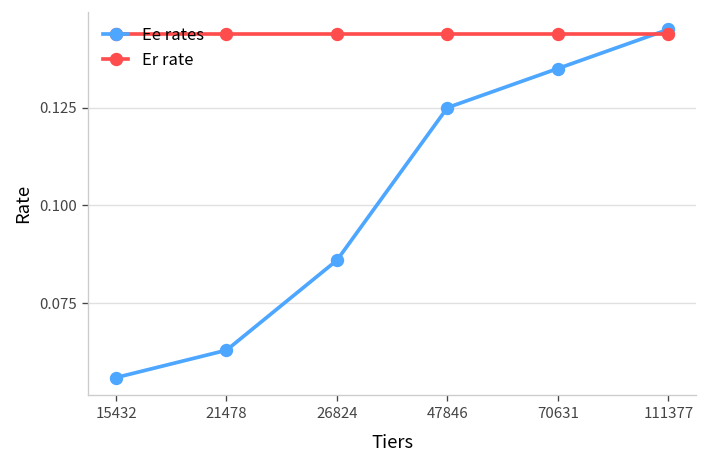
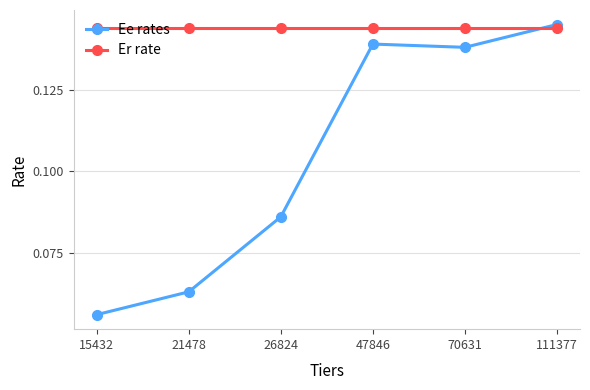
Ee rates, 47846: 0.125 -> 0.139
Ee rates, 70631: 0.135 -> 0.138
